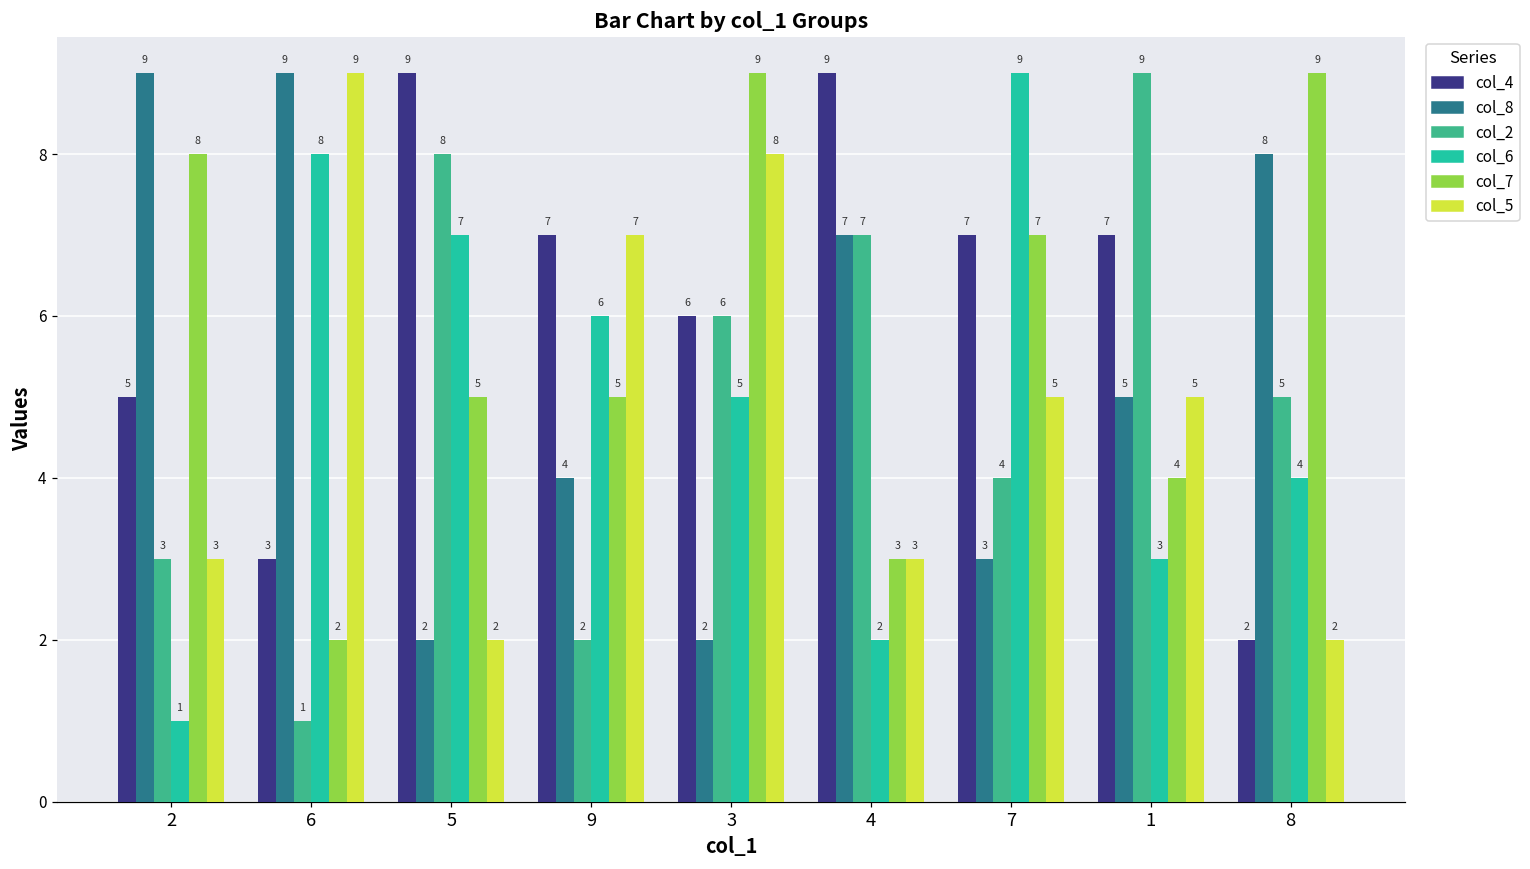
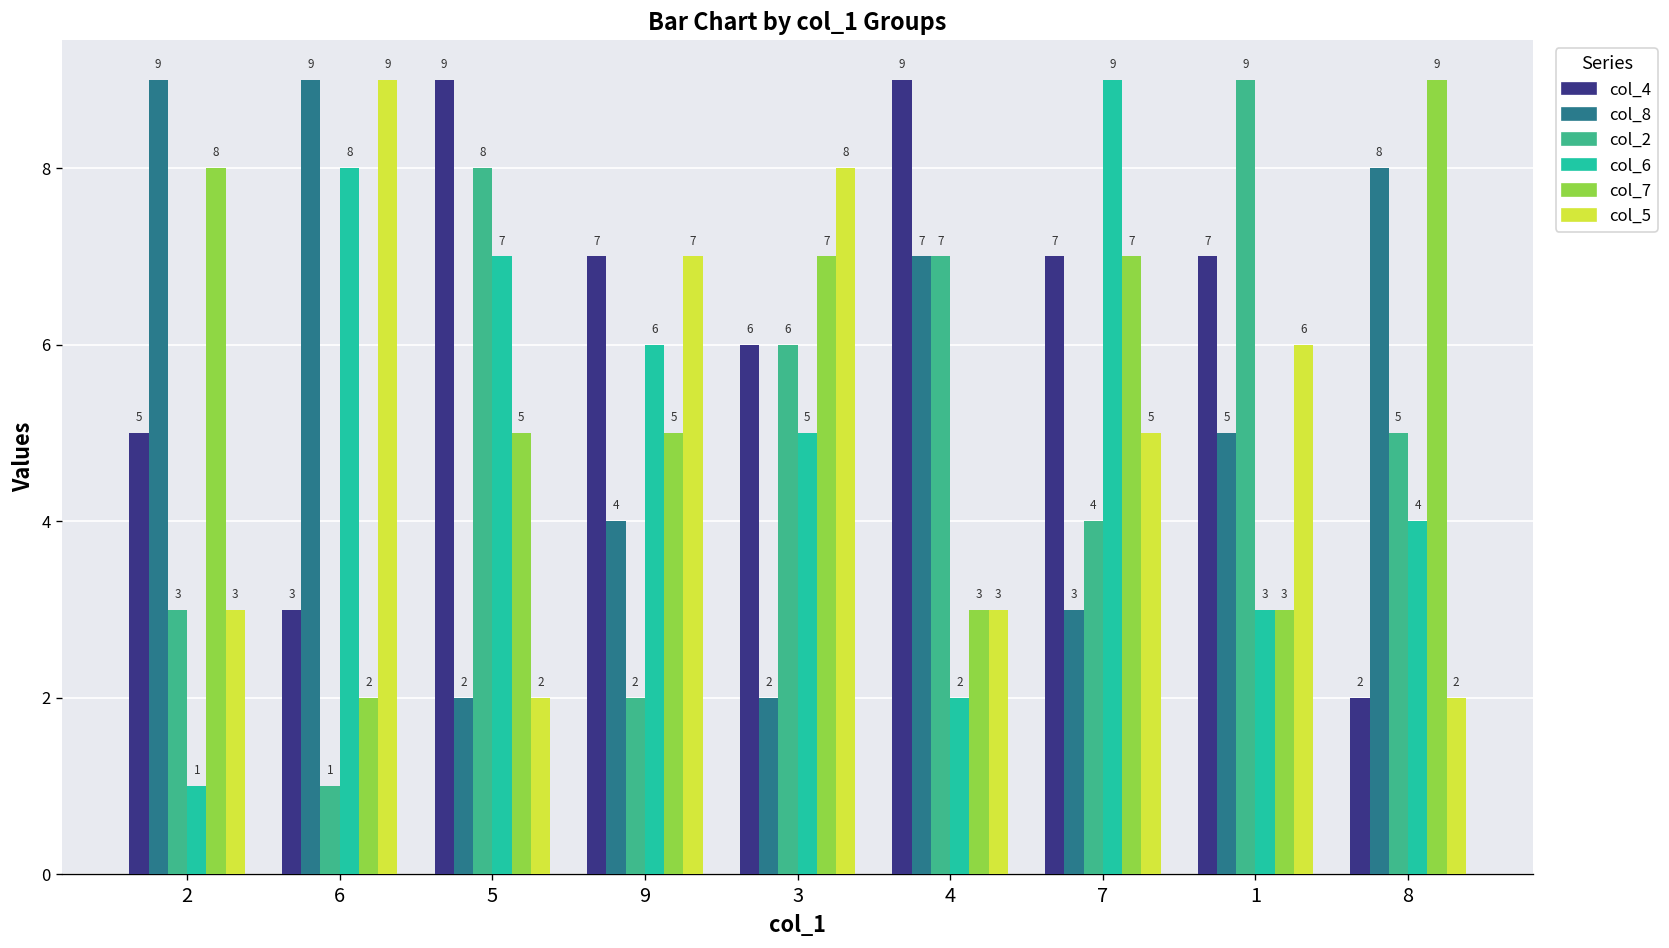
col_7, 3: 9 -> 7
col_7, 1: 4 -> 3
col_5, 1: 5 -> 6
